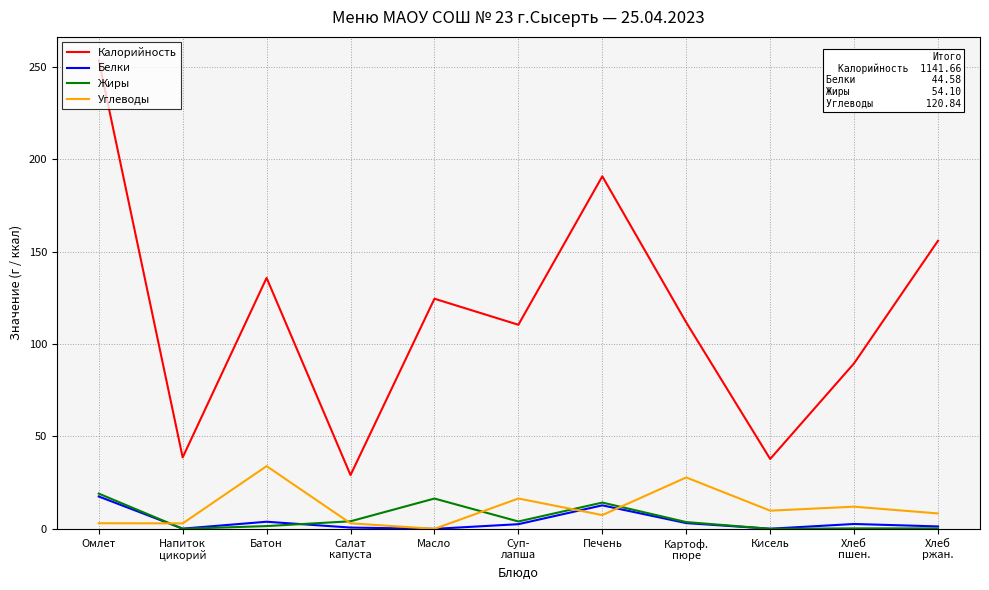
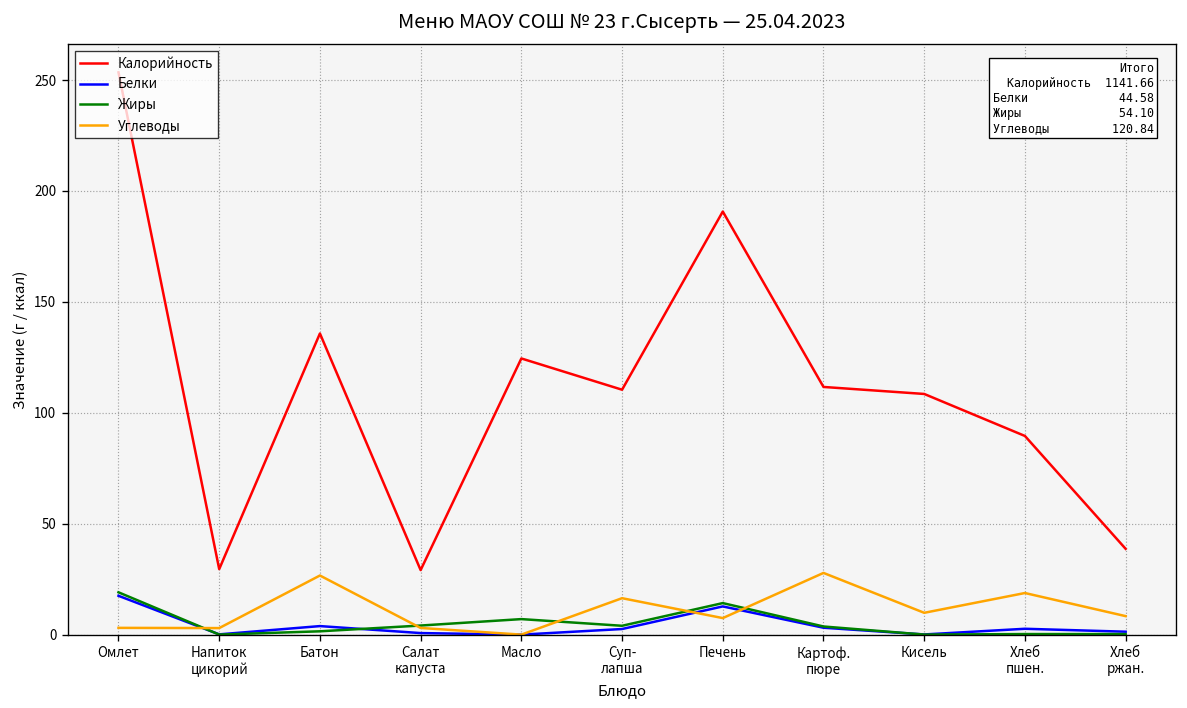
Калорийность, Напиток цикорий: 39 -> 30
Углеводы, Батон: 34 -> 27
Жиры, Масло: 16 -> 7
Калорийность, Кисель: 38 -> 109
Углеводы, Хлеб пшен.: 12 -> 19
Калорийность, Хлеб ржан.: 156 -> 39
